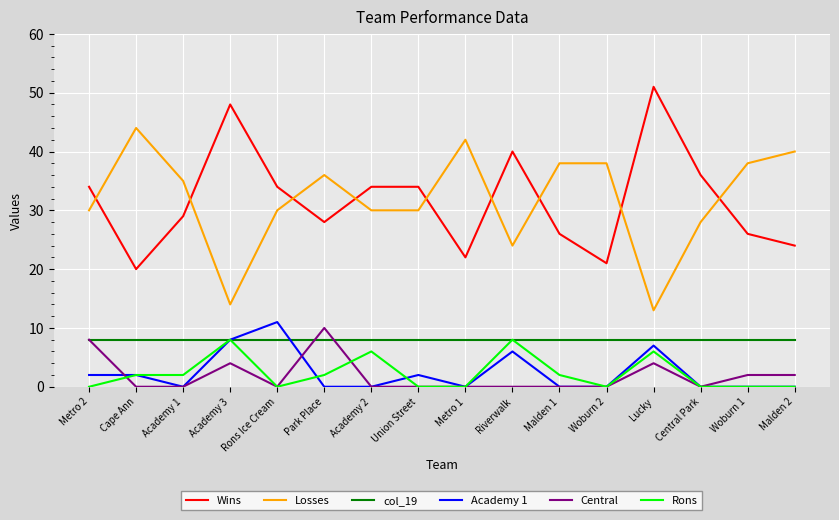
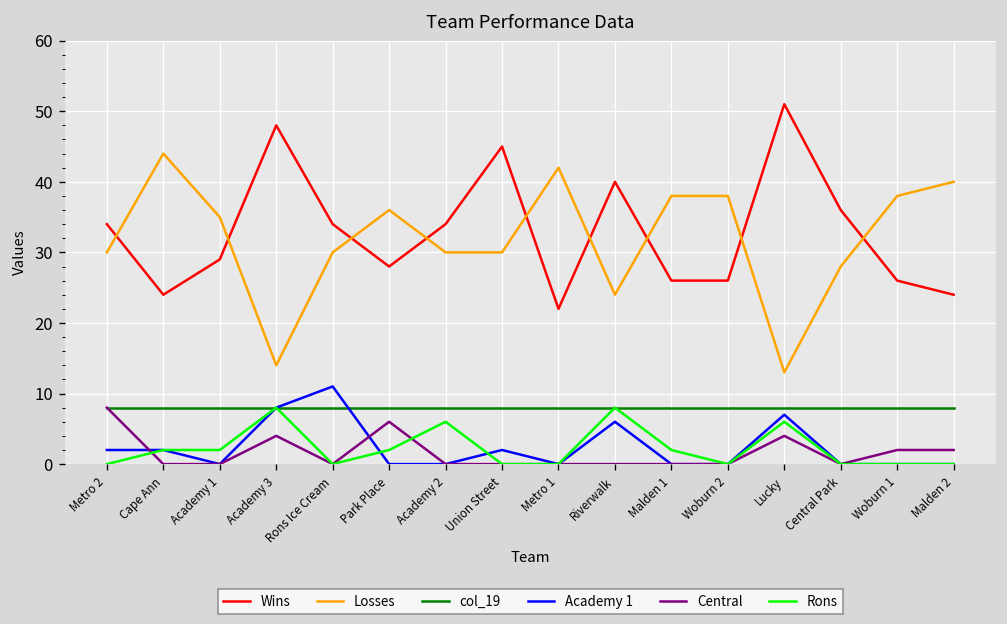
Wins, Cape Ann: 20 -> 24
Central, Park Place: 10 -> 6
Wins, Union Street: 34 -> 45
Wins, Woburn 2: 21 -> 26
